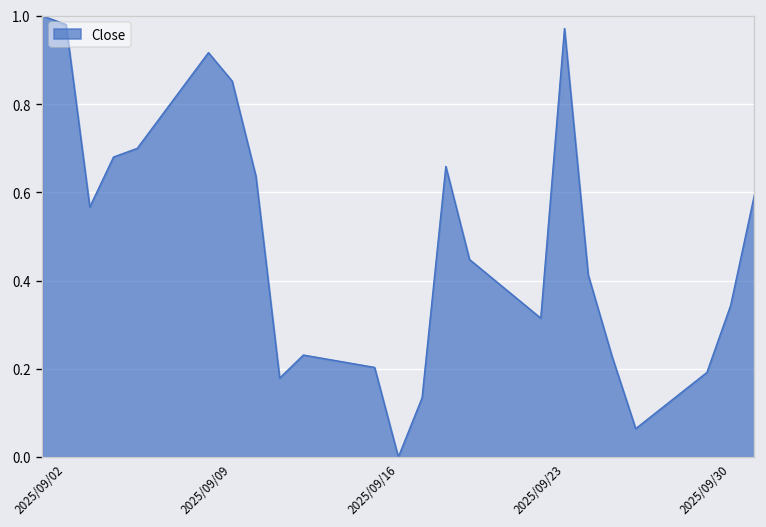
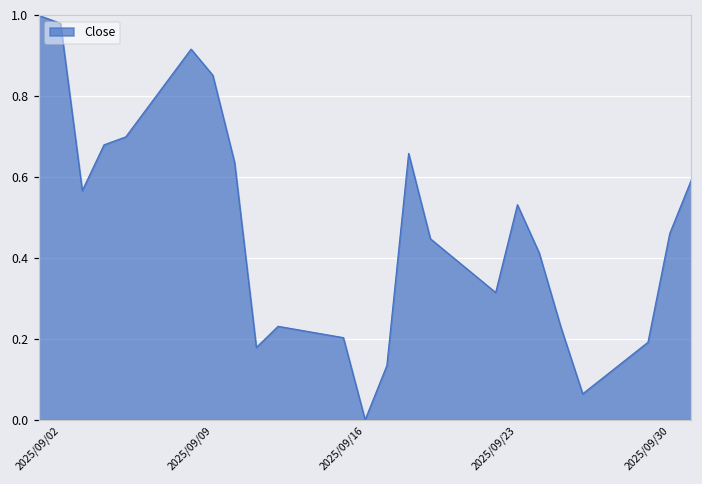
2025/09/23: 0.97 -> 0.53
2025/09/30: 0.34 -> 0.46
